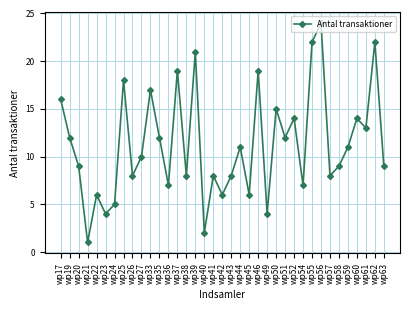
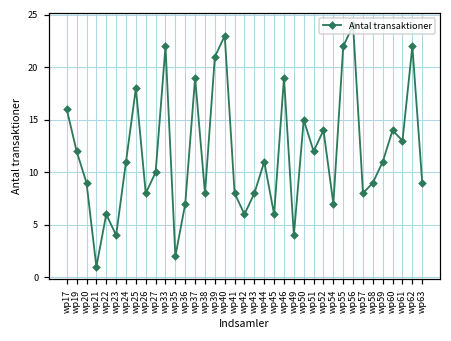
wp24: 5 -> 11
wp33: 17 -> 22
wp35: 12 -> 2
wp40: 2 -> 23
